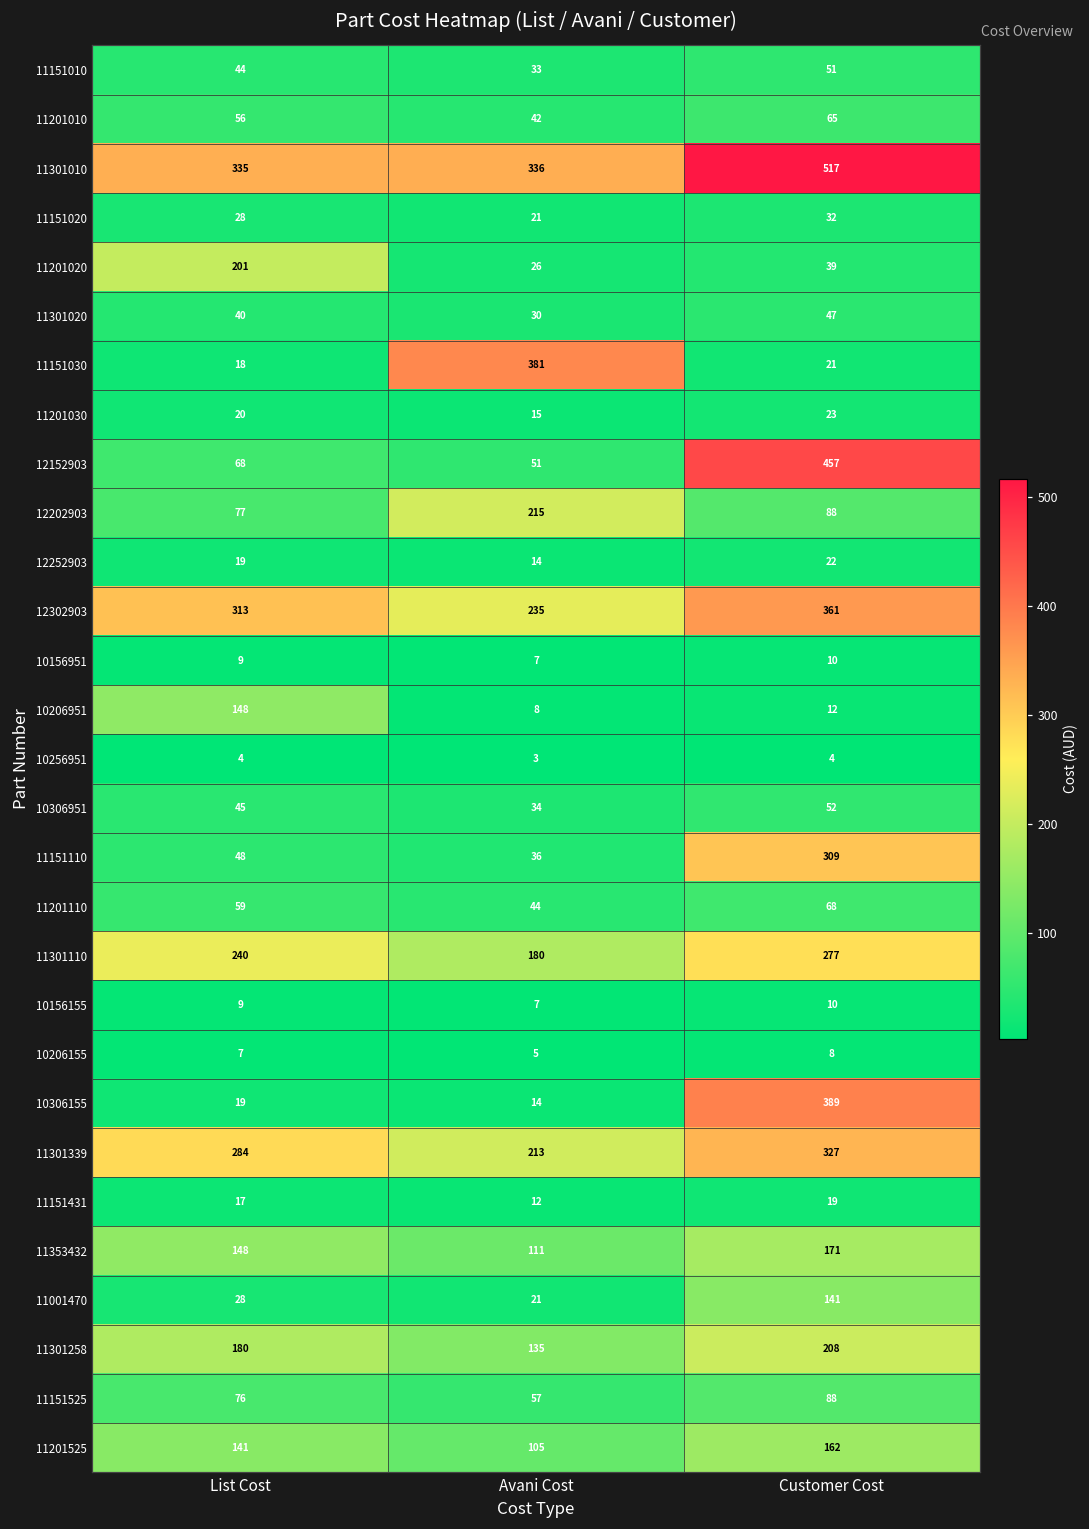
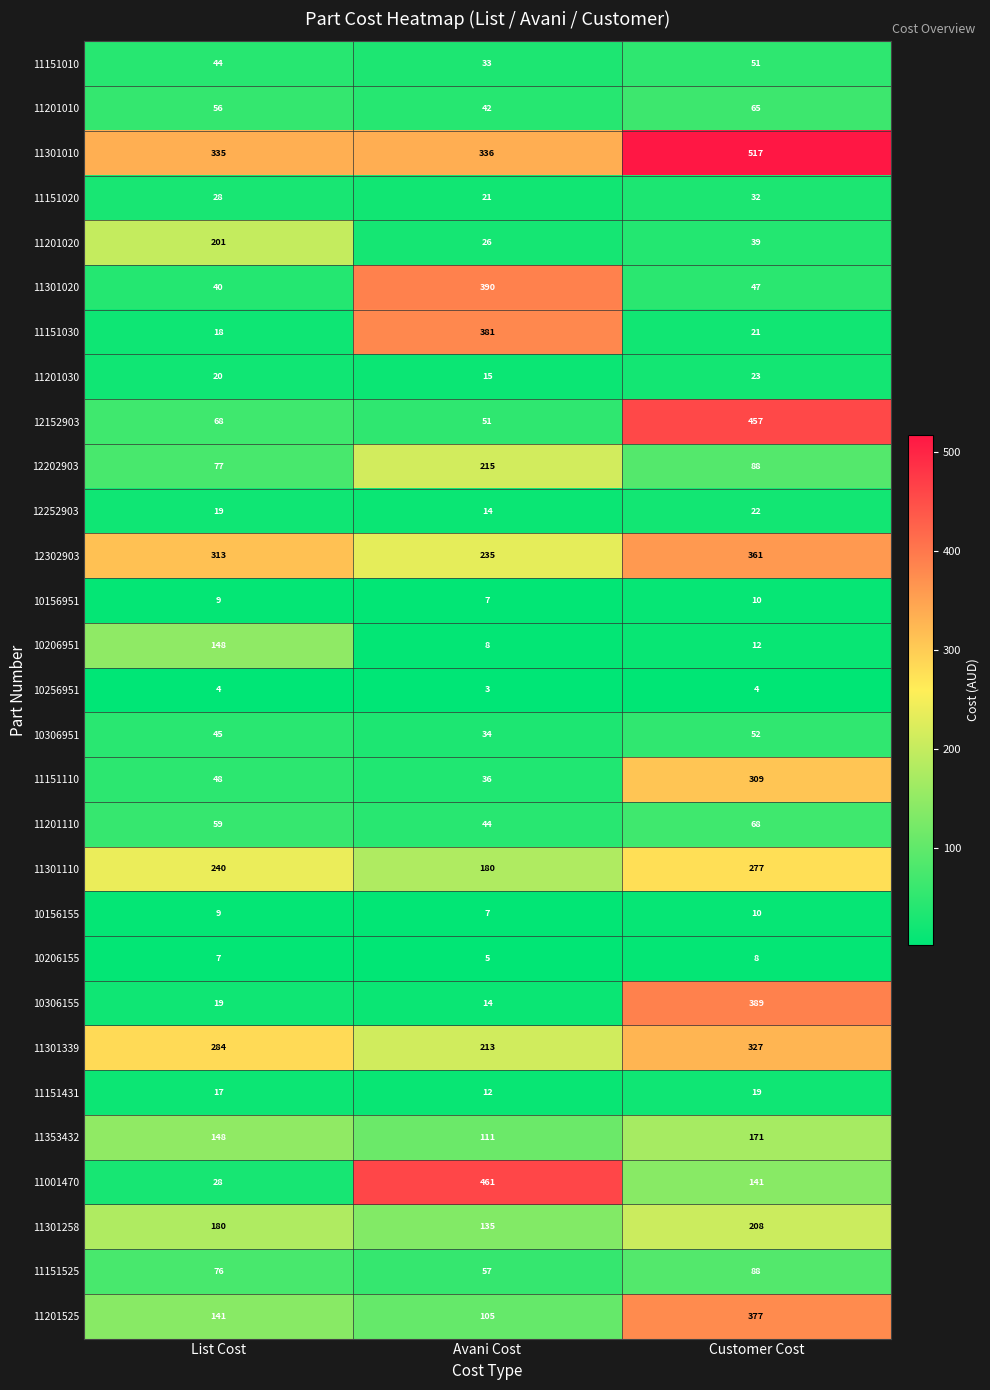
11301020, Avani Cost: 30 -> 390
11001470, Avani Cost: 21 -> 461
11201525, Customer Cost: 162 -> 377
